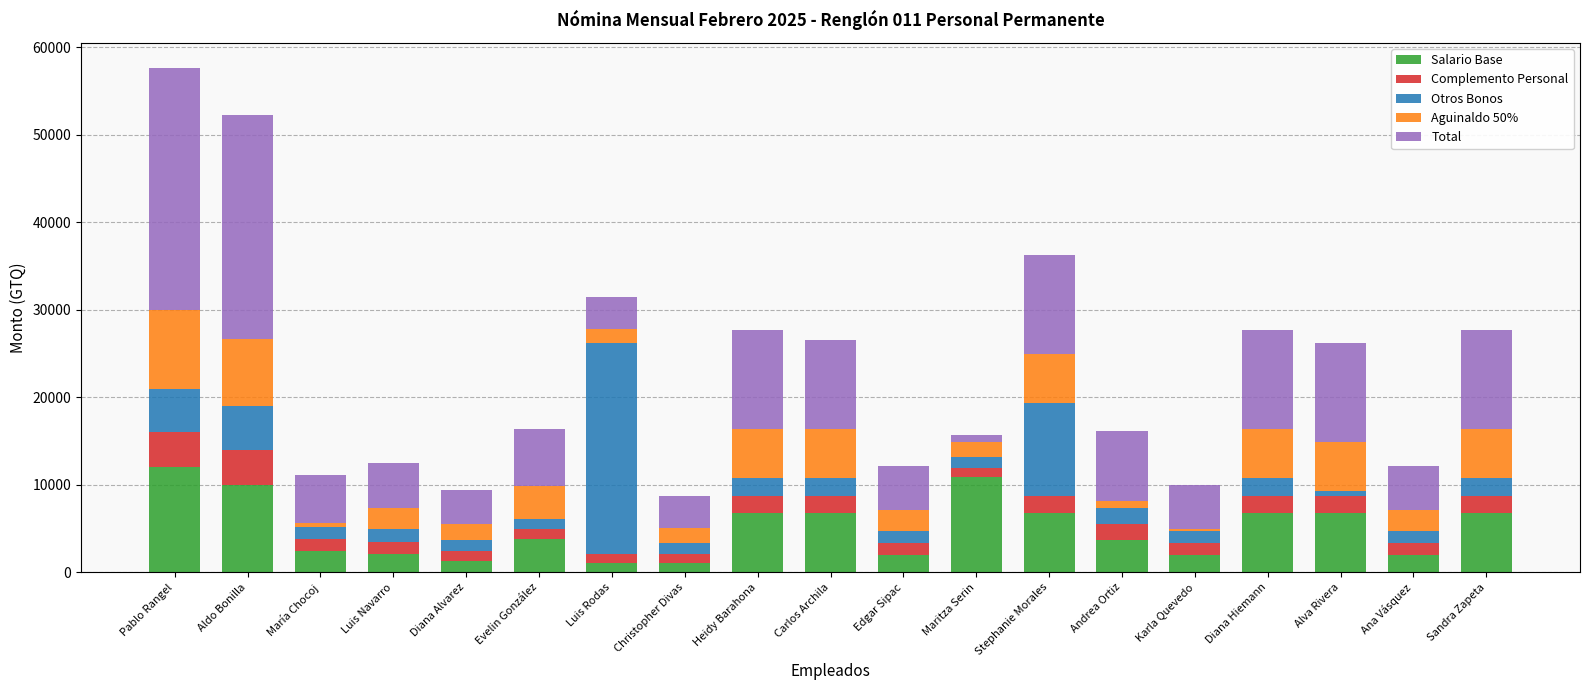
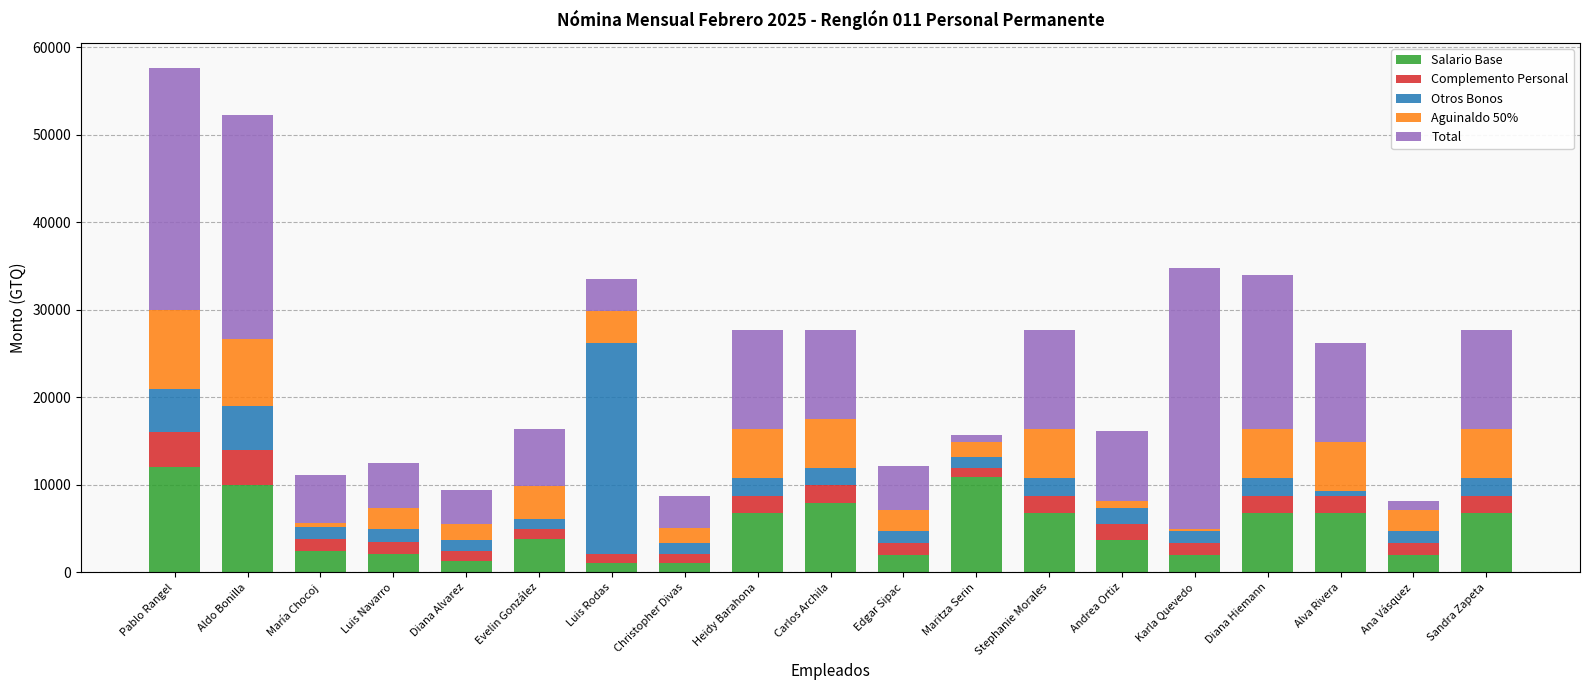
Aguinaldo 50%, Luis Rodas: 2000 -> 4000
Salario Base, Carlos Archila: 7000 -> 8000
Otros Bonos, Stephanie Morales: 11000 -> 2000
Total, Karla Quevedo: 5000 -> 30000
Total, Diana Hiemann: 11000 -> 18000
Total, Ana Vásquez: 5000 -> 1000
